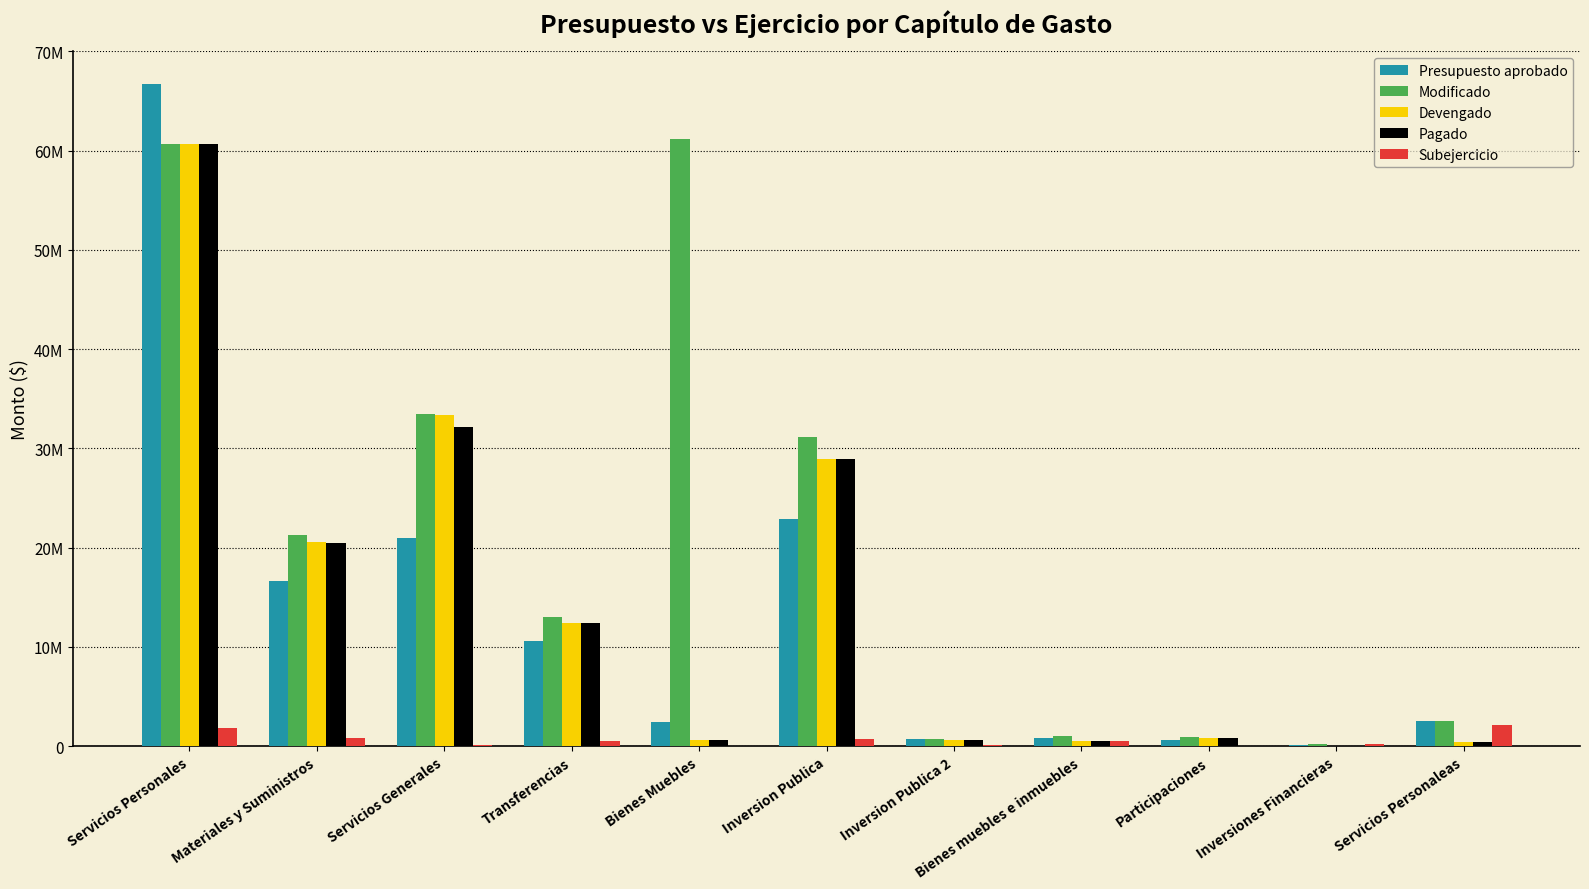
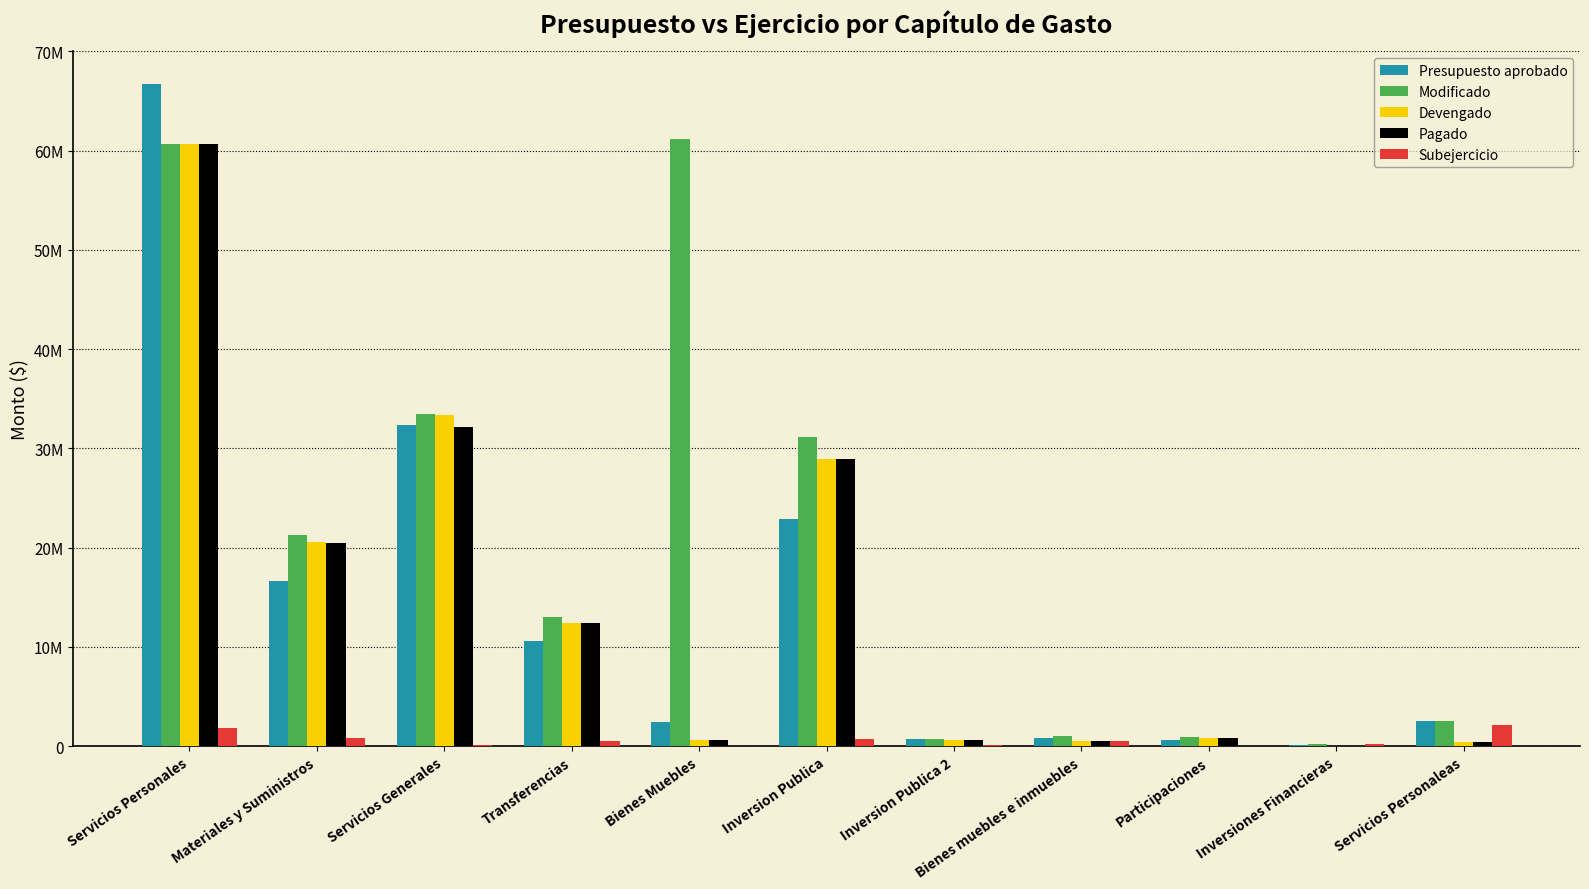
Presupuesto aprobado, Servicios Generales: 21000000 -> 32000000
